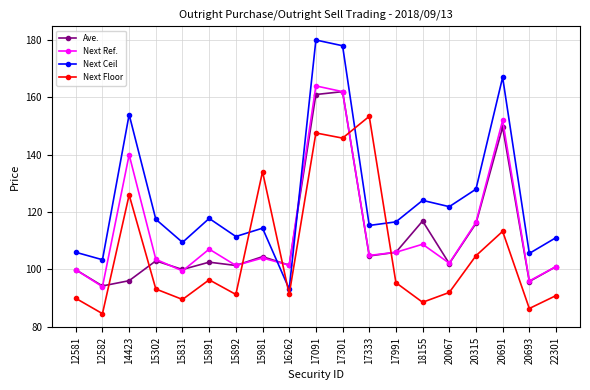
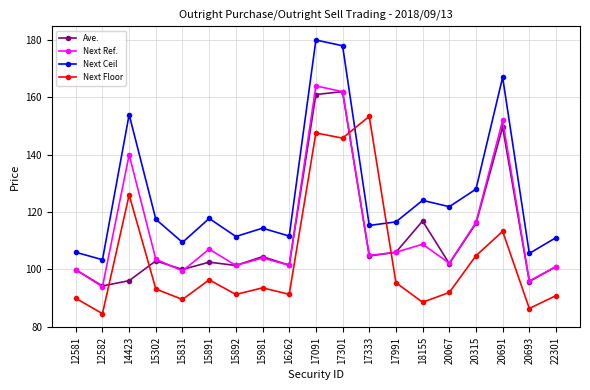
Next Floor, 15981: 134 -> 94
Next Ceil, 16262: 93 -> 112
